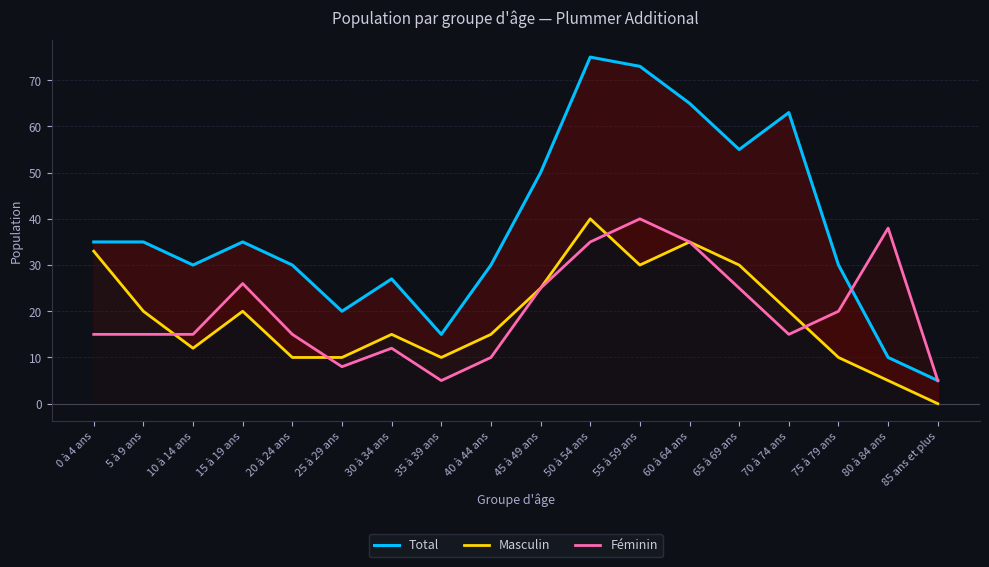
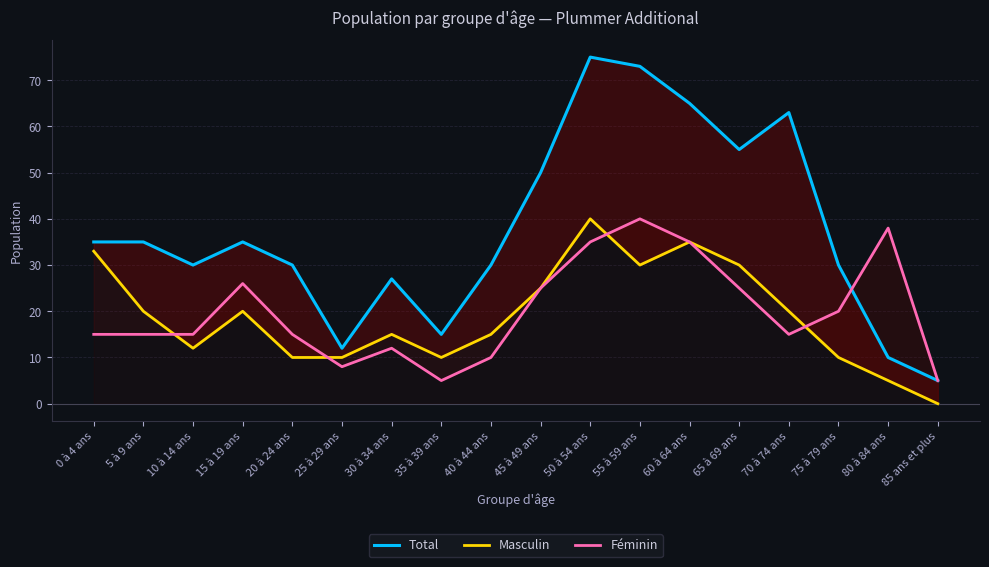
Total, 25 à 29 ans: 20 -> 12
